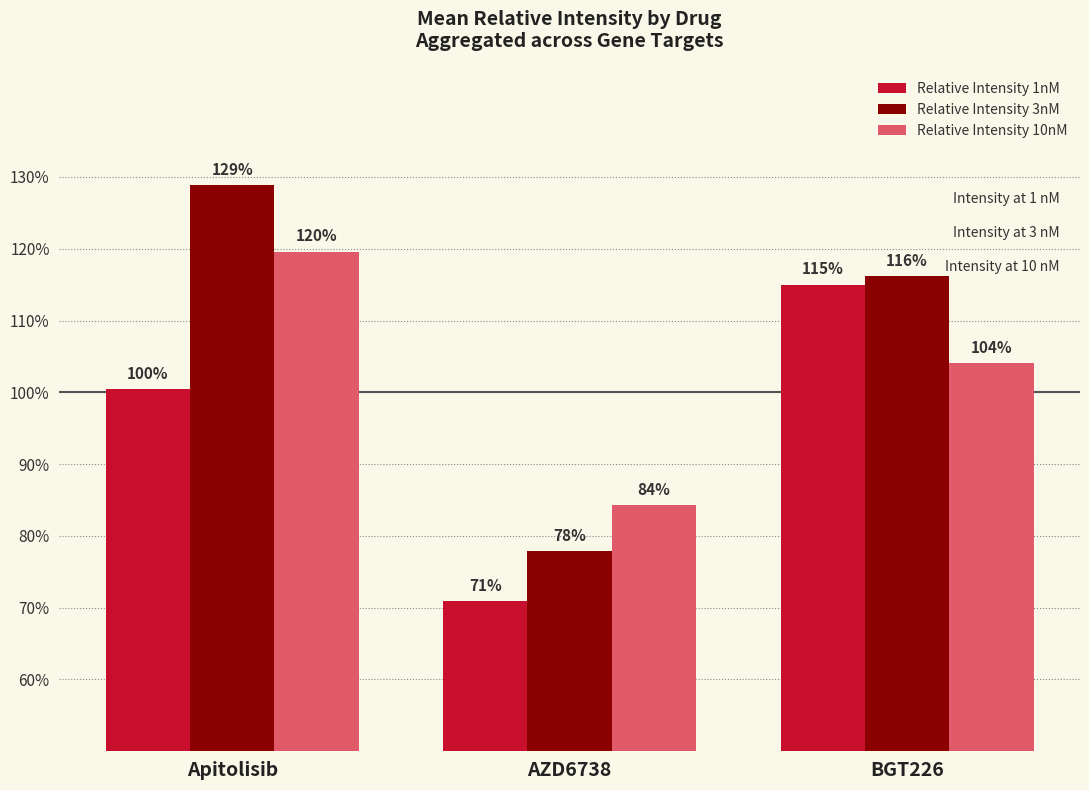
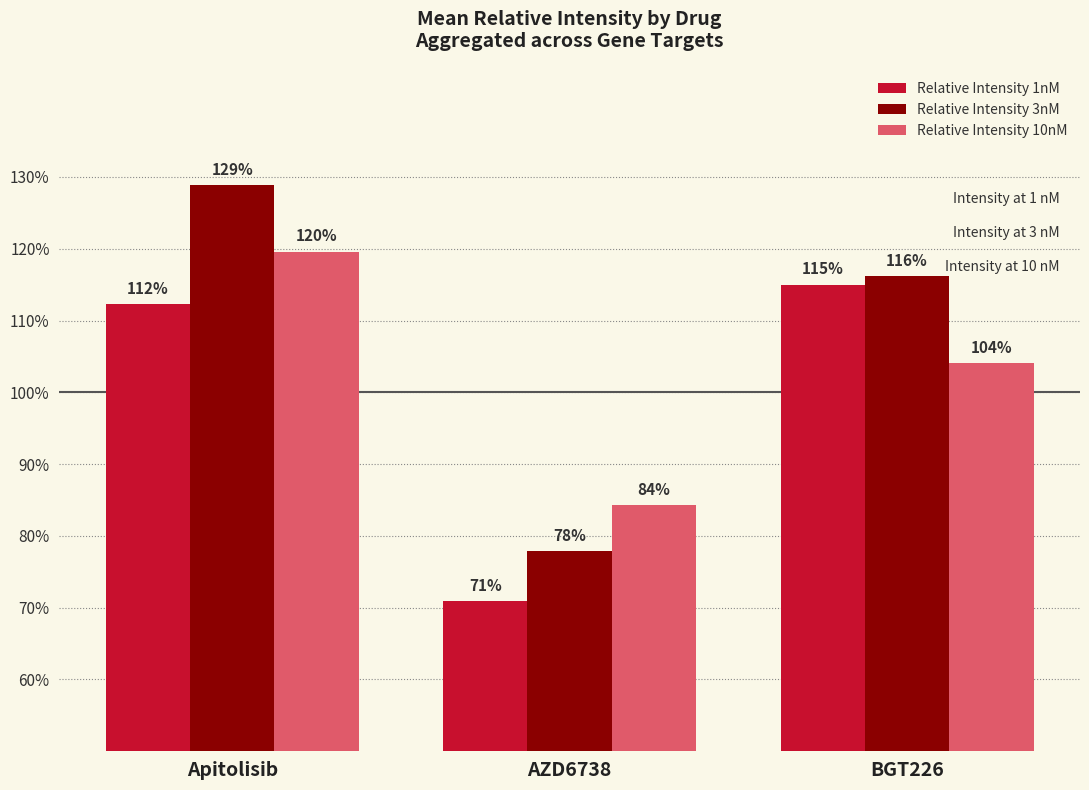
Relative Intensity 1nM, Apitolisib: 100% -> 112%
